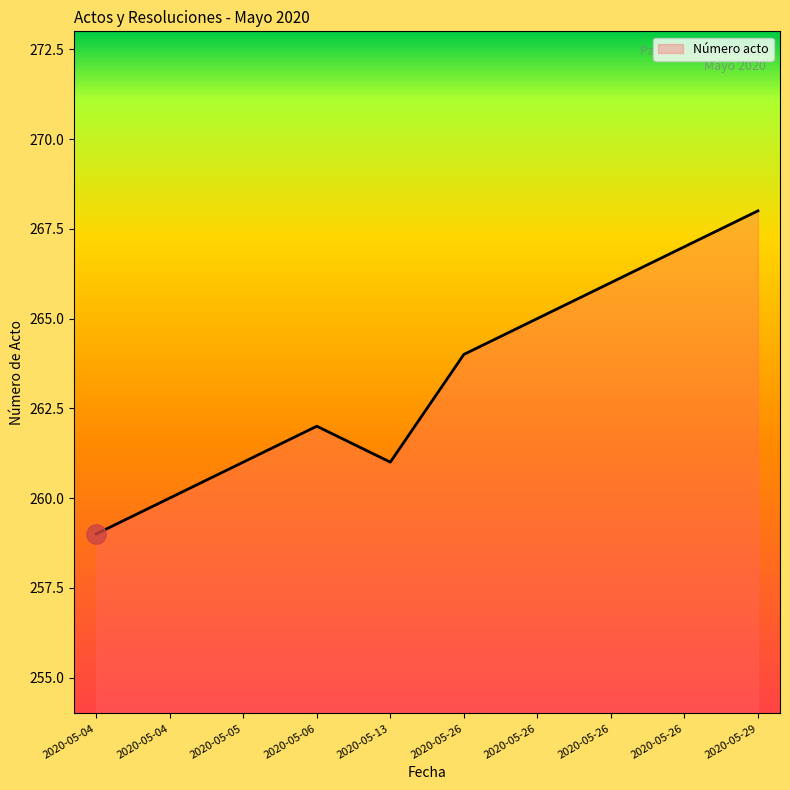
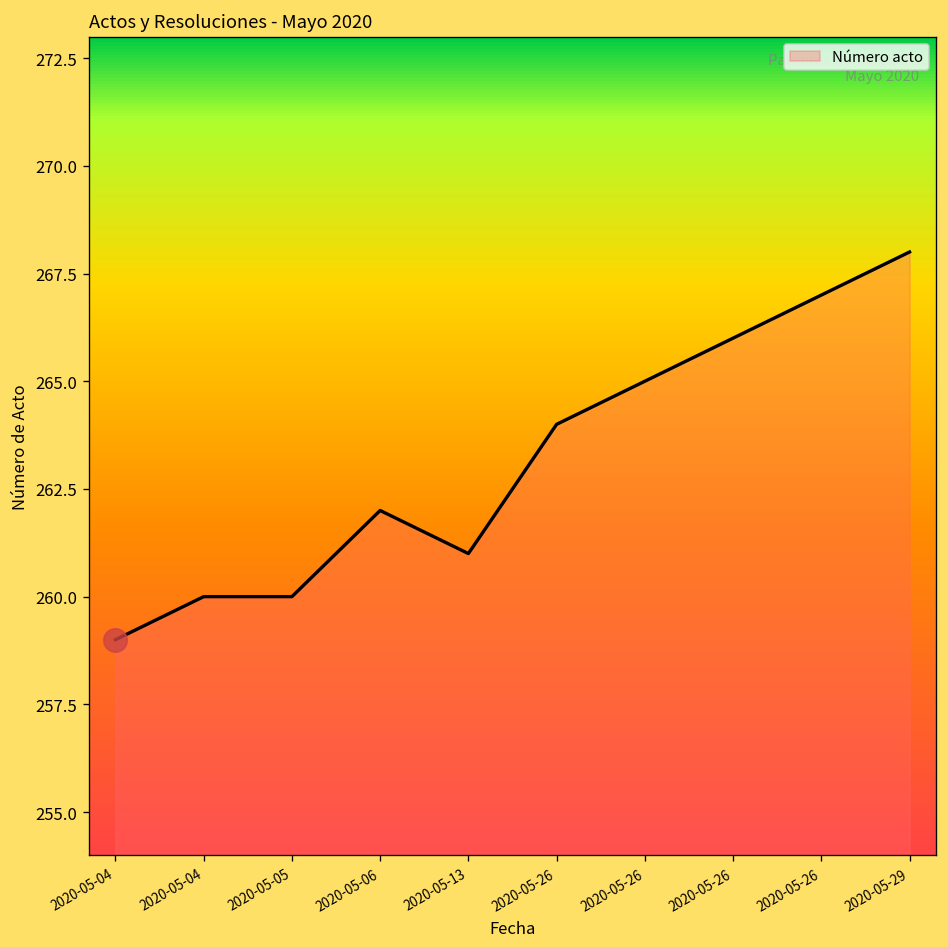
Número acto, 2020-05-05: 261 -> 260
